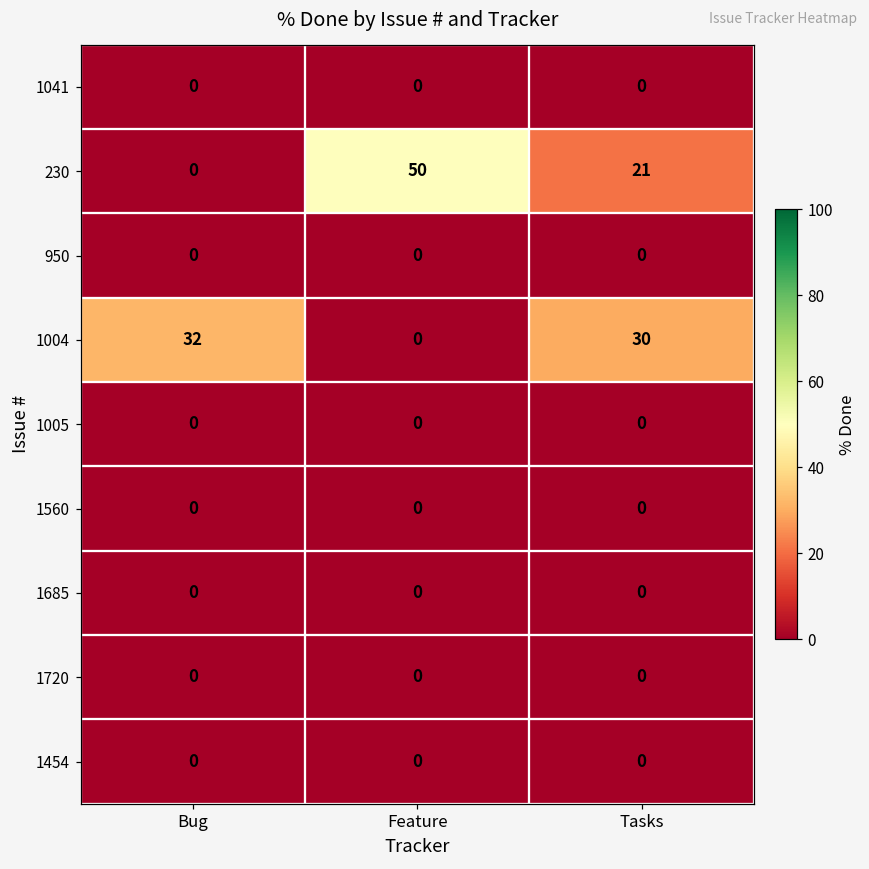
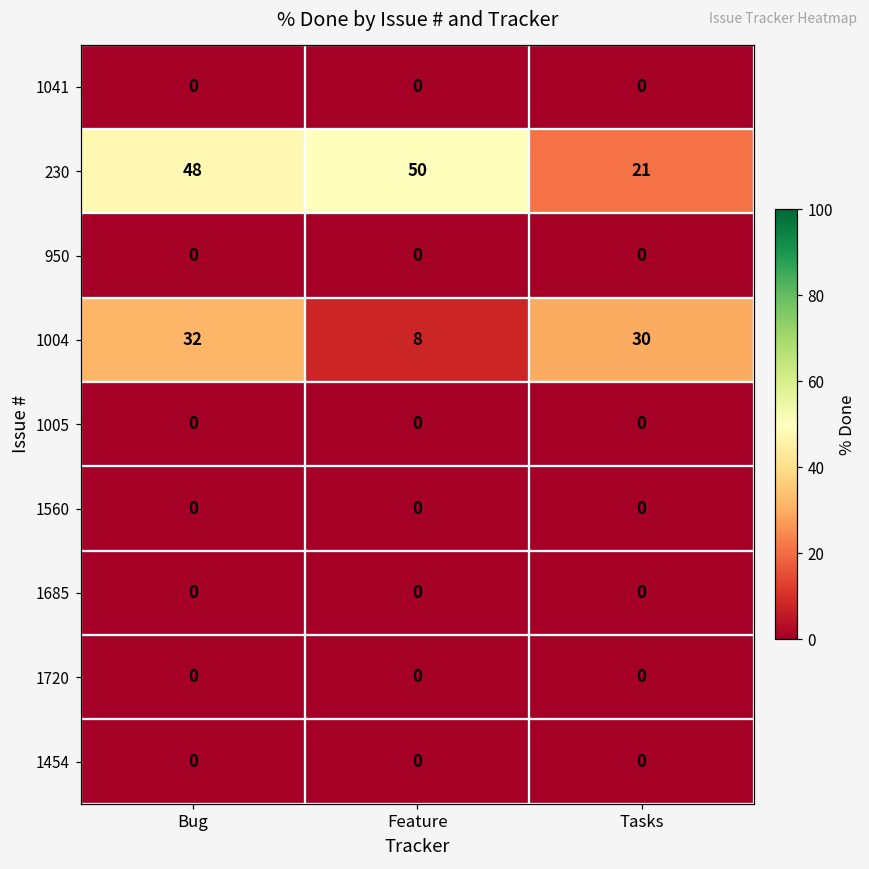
230, Bug: 0 -> 48
1004, Feature: 0 -> 8
